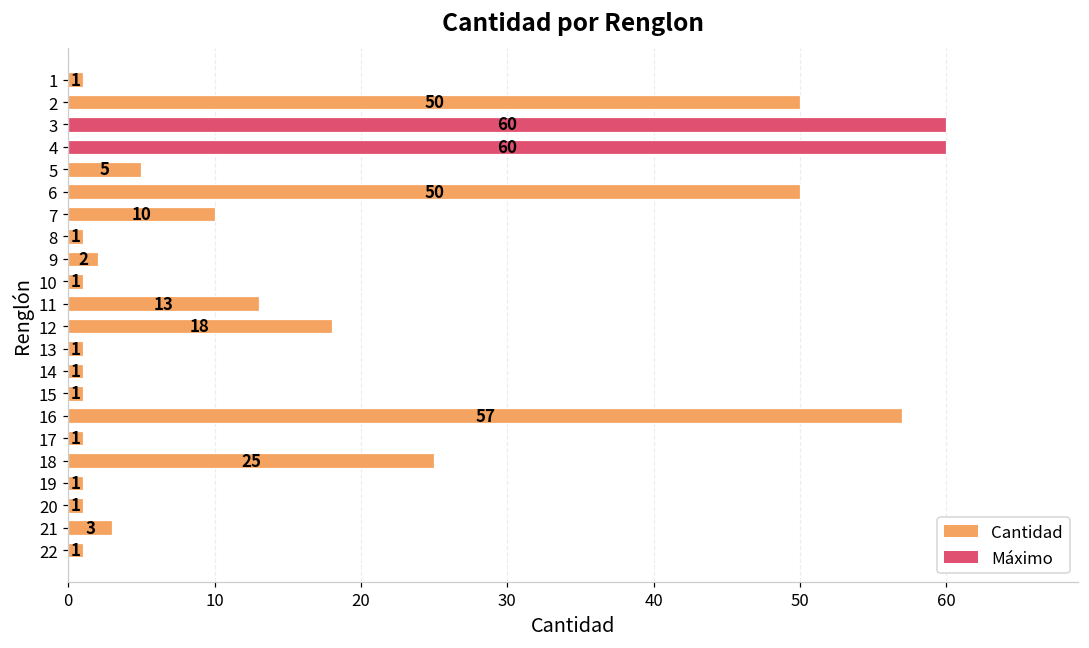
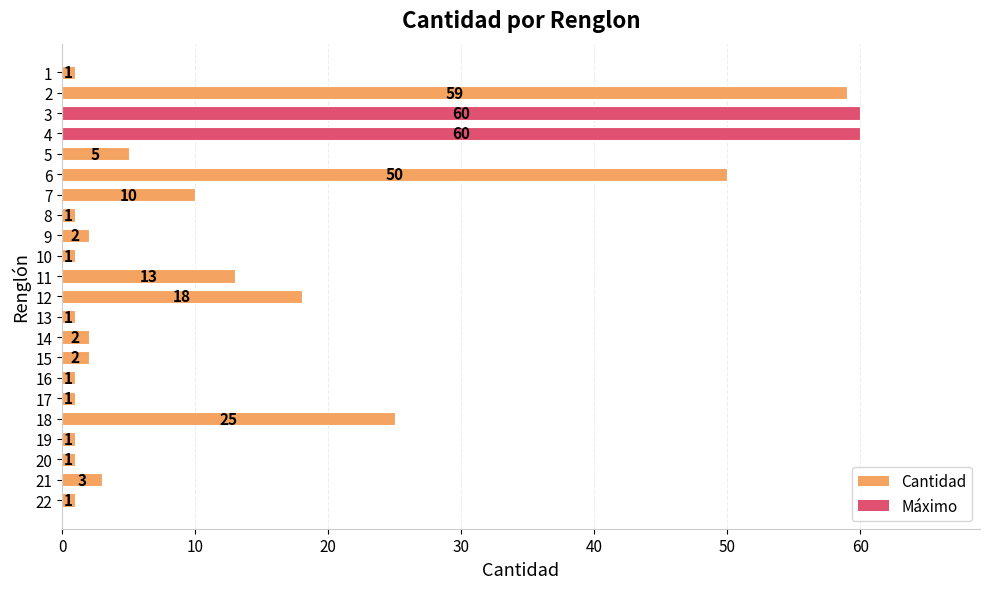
2: 50 -> 59
14: 1 -> 2
15: 1 -> 2
16: 57 -> 1
